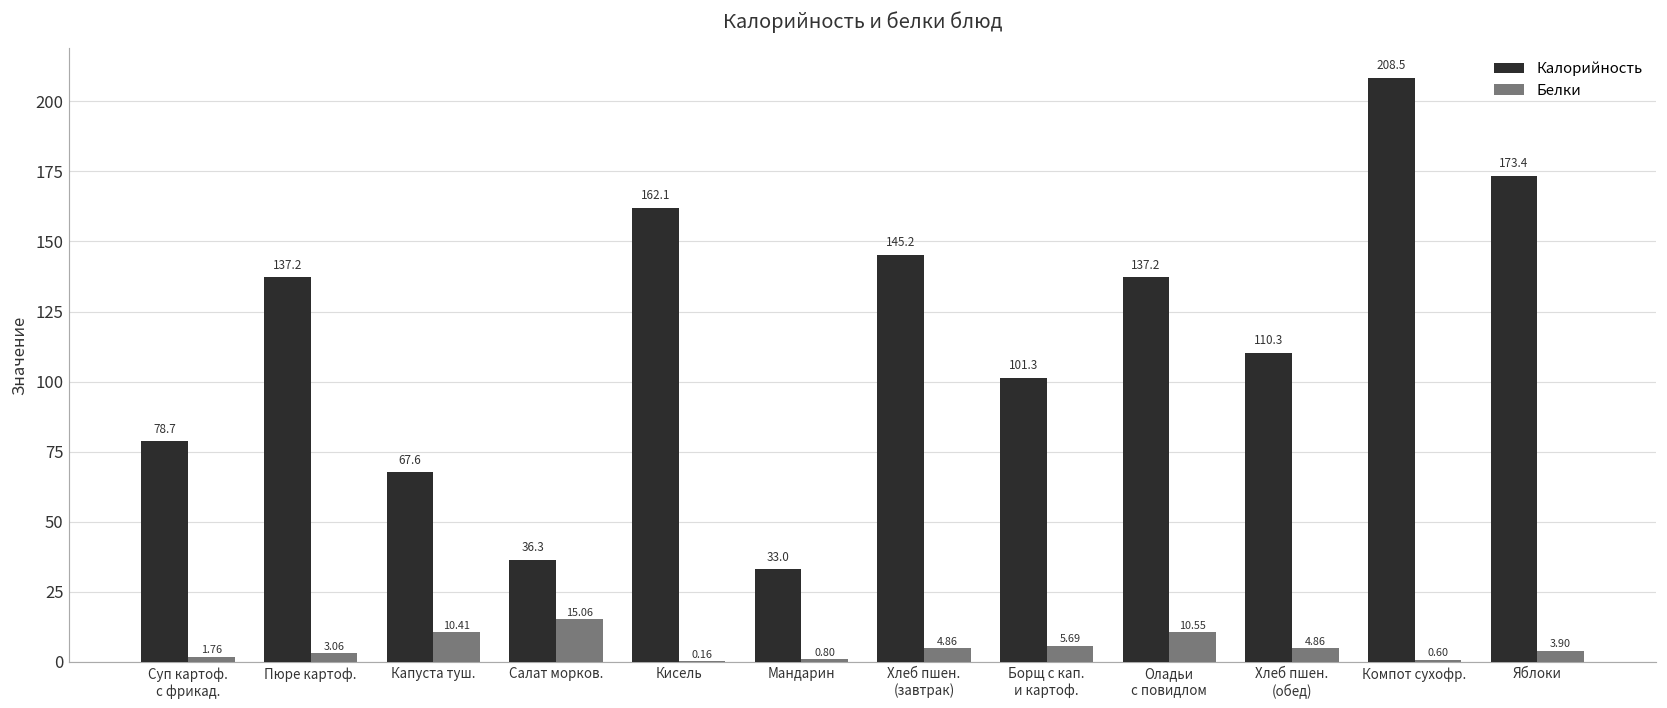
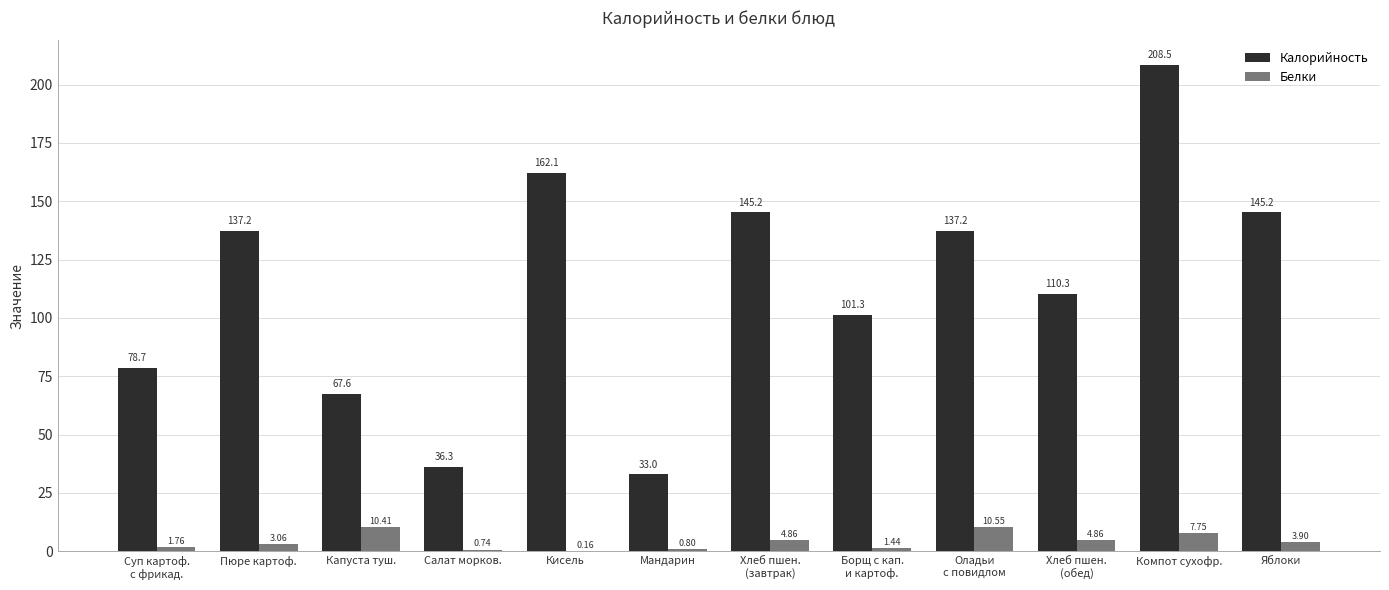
Белки, Салат морков.: 15.06 -> 0.74
Белки, Борщ с кап. и картоф.: 5.69 -> 1.44
Белки, Компот сухофр.: 0.60 -> 7.75
Калорийность, Яблоки: 173.4 -> 145.2
